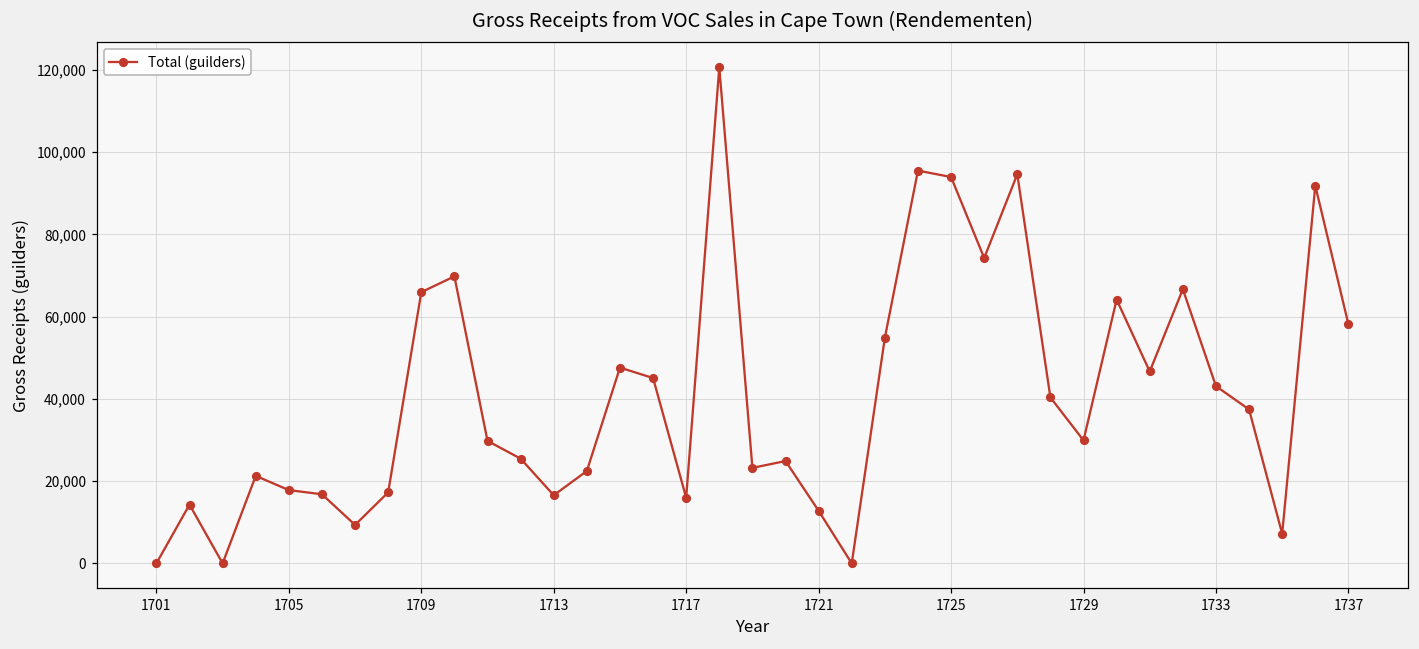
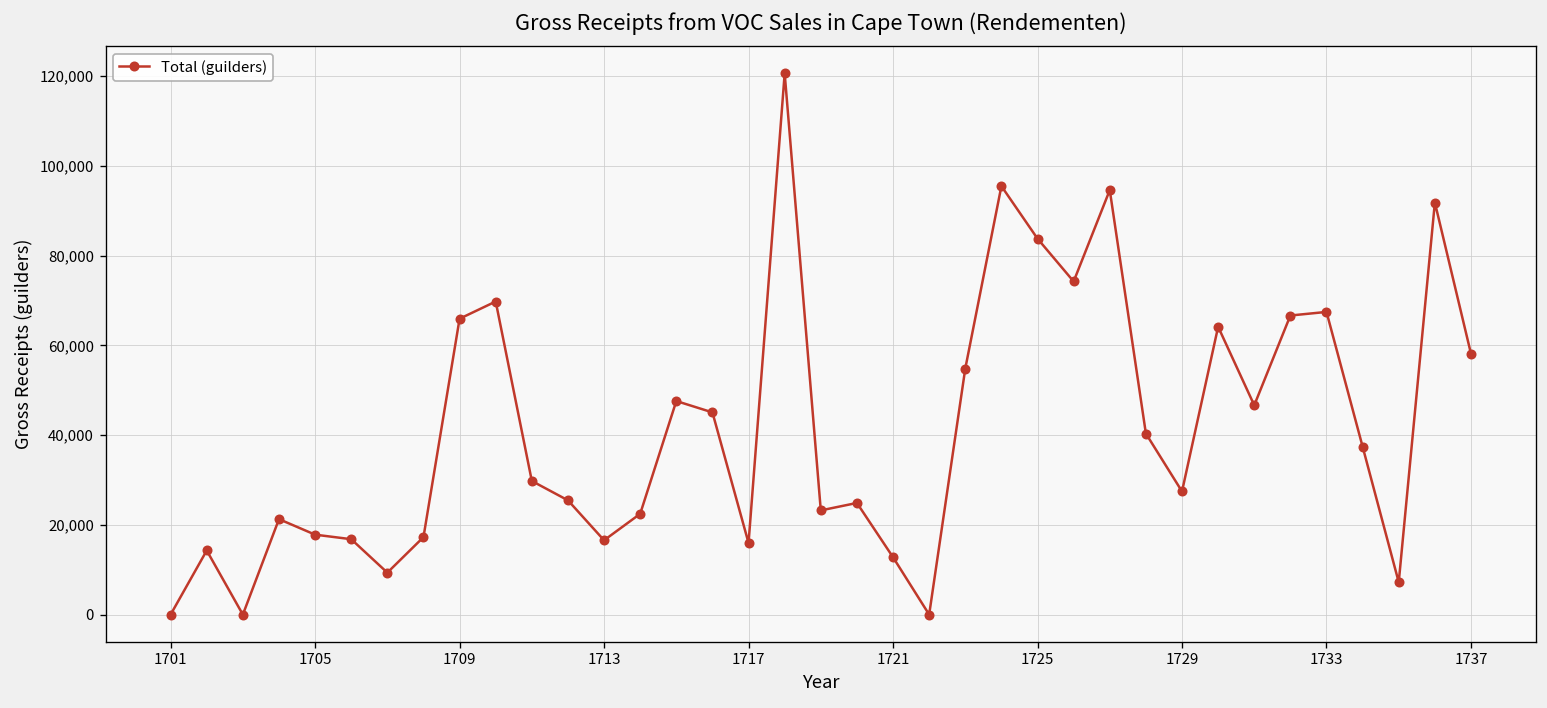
1725: 94,000 -> 84,000
1729: 30,000 -> 27,000
1733: 43,000 -> 67,000
